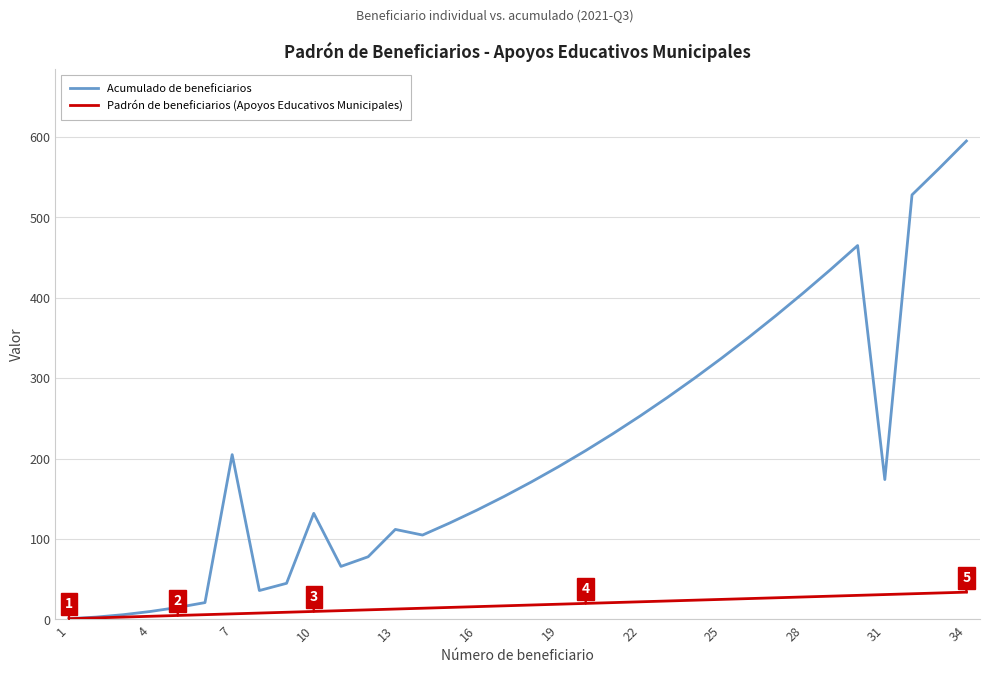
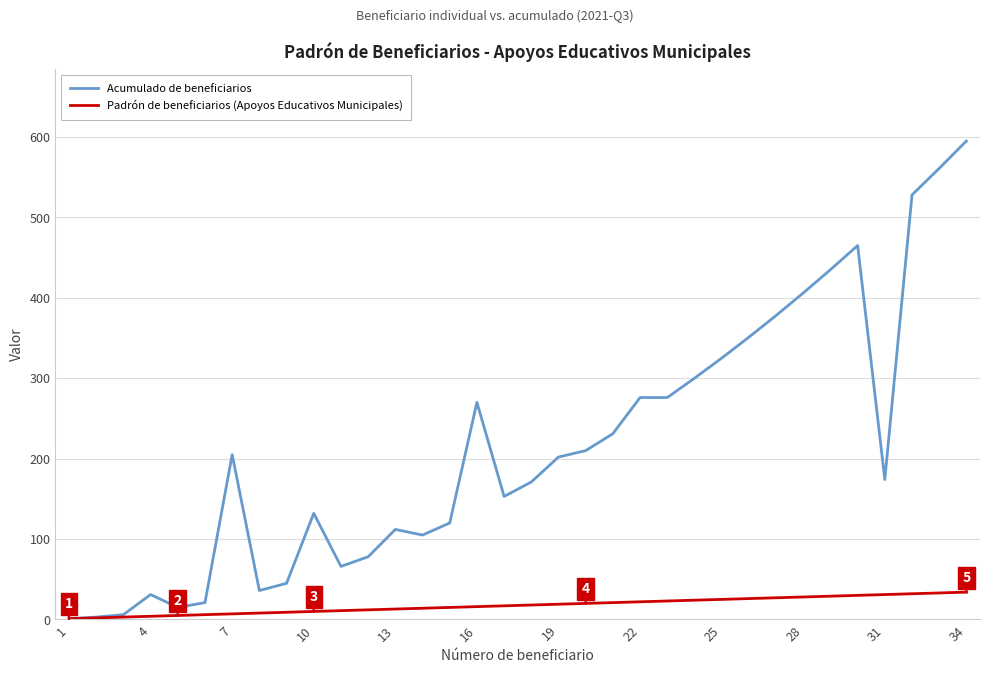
Acumulado de beneficiarios, 4: 10 -> 30
Acumulado de beneficiarios, 16: 140 -> 270
Acumulado de beneficiarios, 19: 190 -> 200
Acumulado de beneficiarios, 22: 250 -> 280
